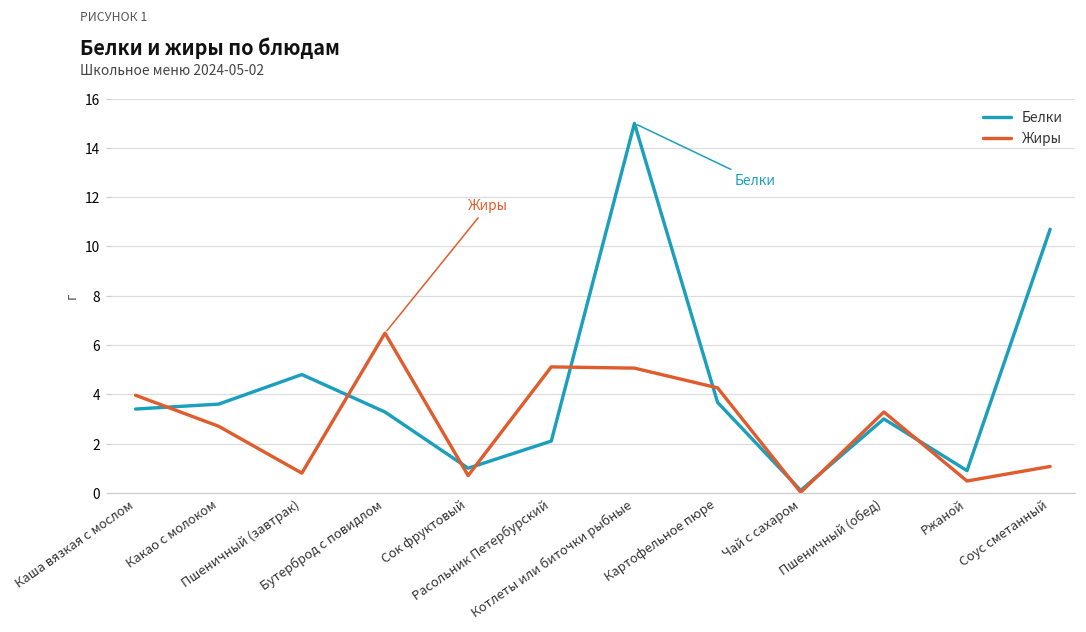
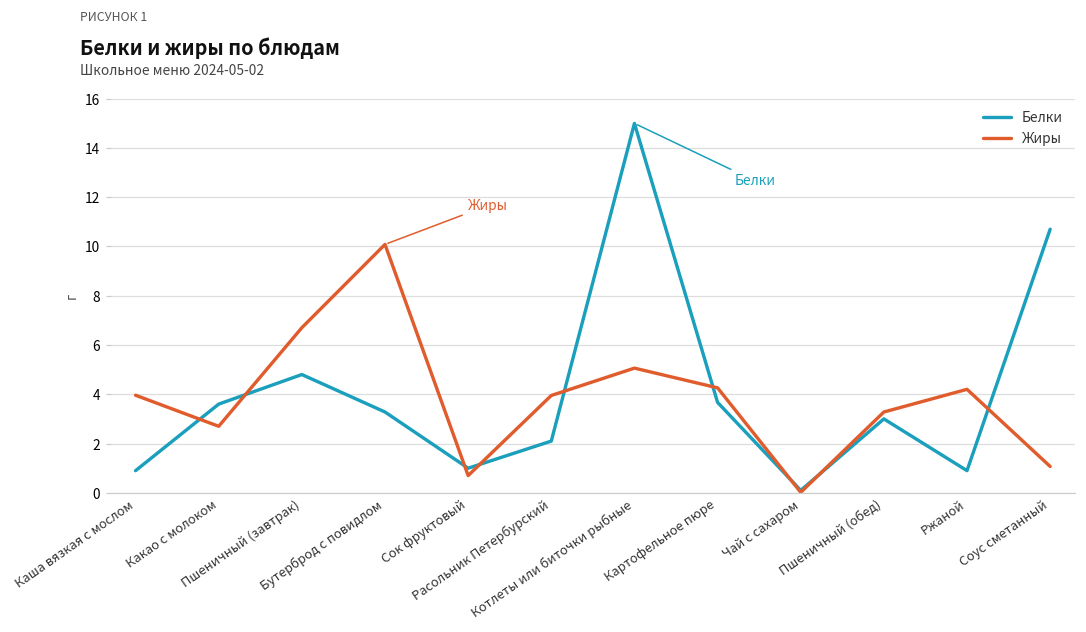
Белки, Каша вязкая с мослом: 3.4 -> 0.9
Жиры, Пшеничный (завтрак): 0.8 -> 6.7
Жиры, Бутерброд с повидлом: 6.5 -> 10.1
Жиры, Расольник Петербурский: 5.1 -> 4.0
Жиры, Ржаной: 0.5 -> 4.2
